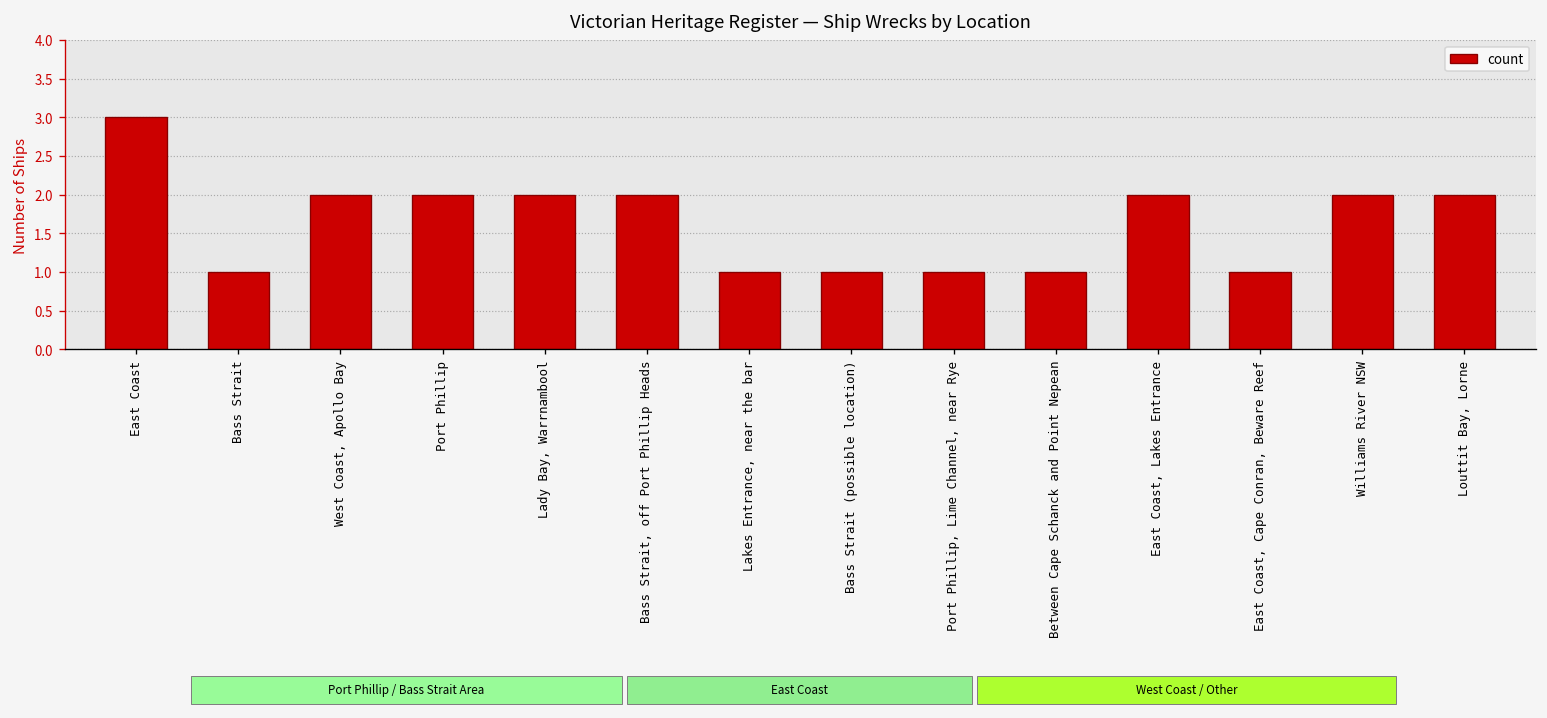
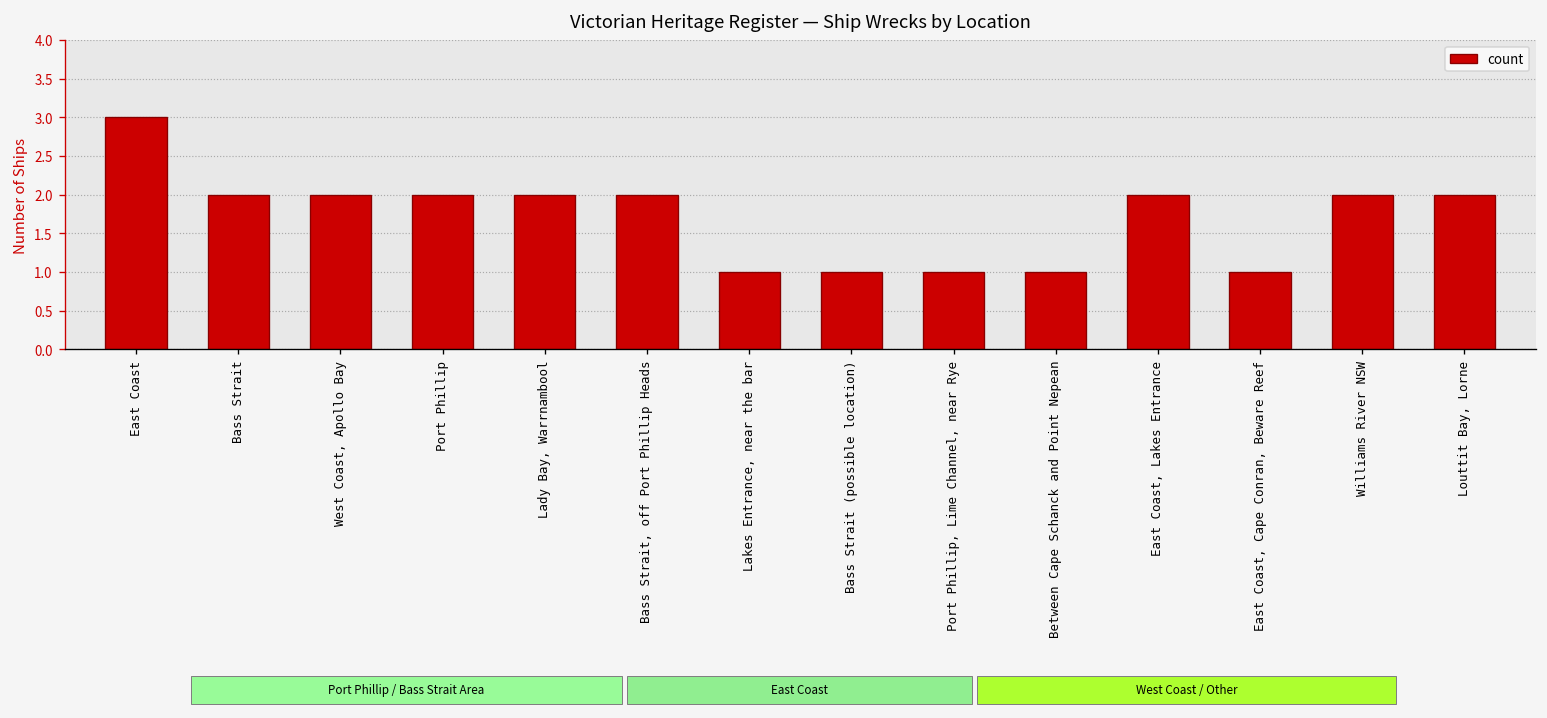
Bass Strait: 1 -> 2
